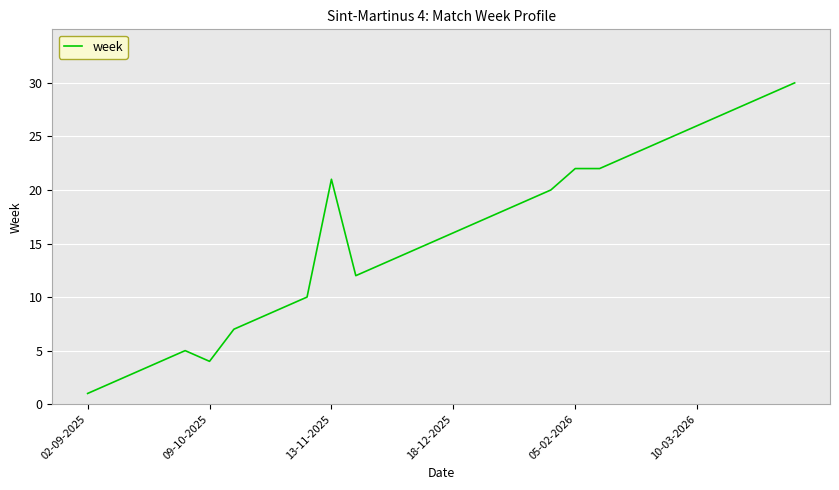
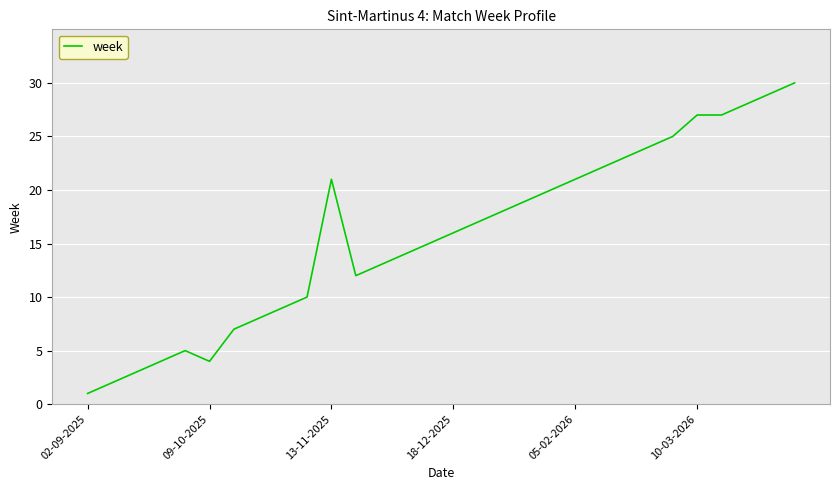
05-02-2026: 22 -> 21
10-03-2026: 26 -> 27
